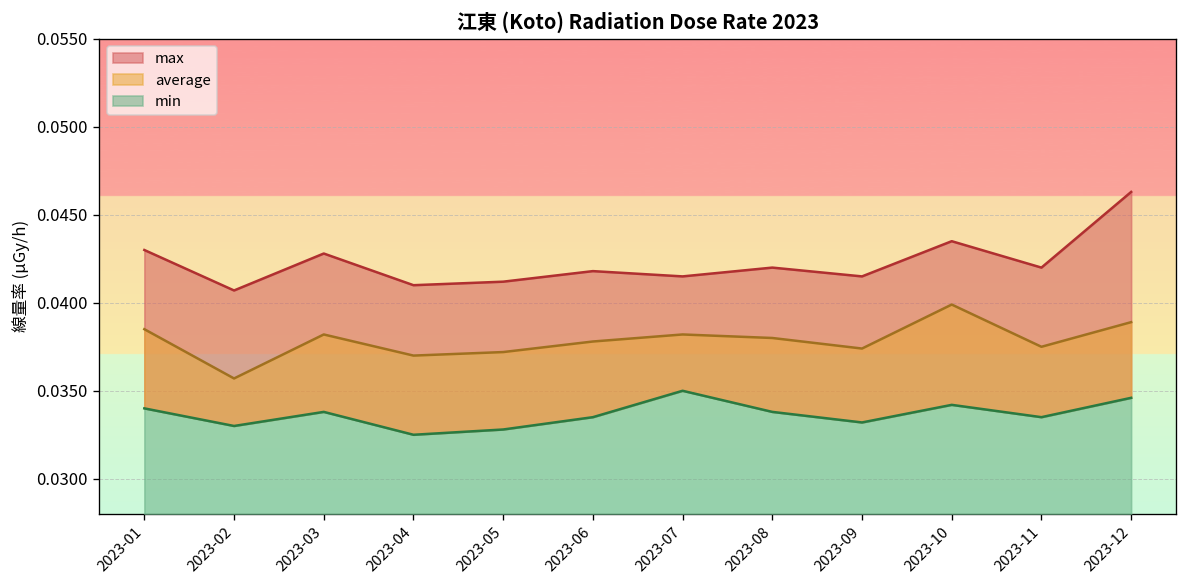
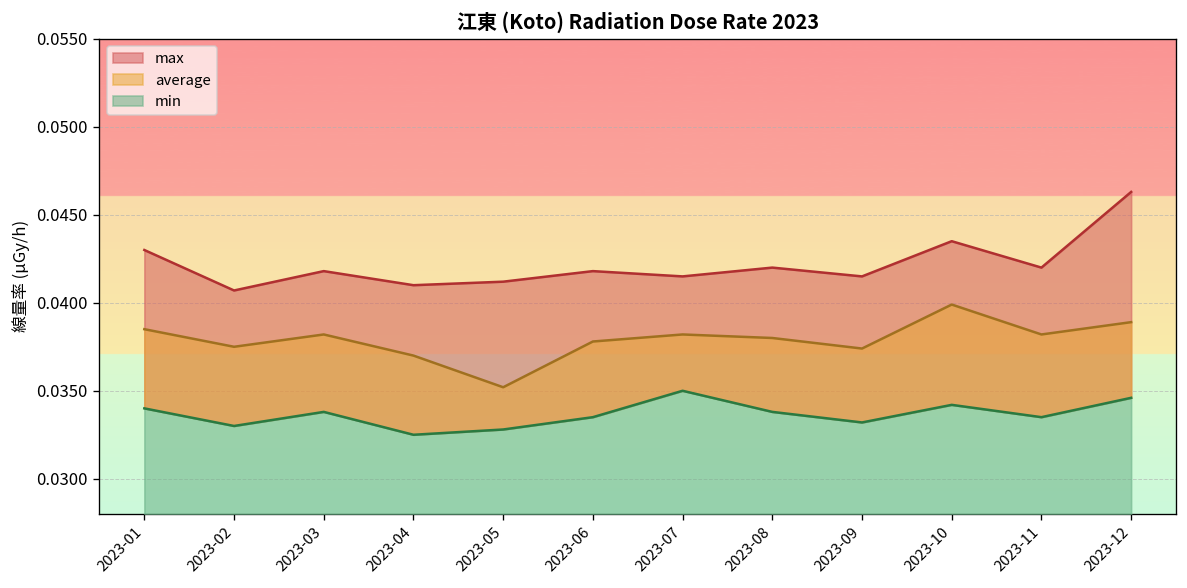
average, 2023-02: 0.0357 -> 0.0375
max, 2023-03: 0.0428 -> 0.0418
average, 2023-05: 0.0372 -> 0.0352
average, 2023-11: 0.0375 -> 0.0382
